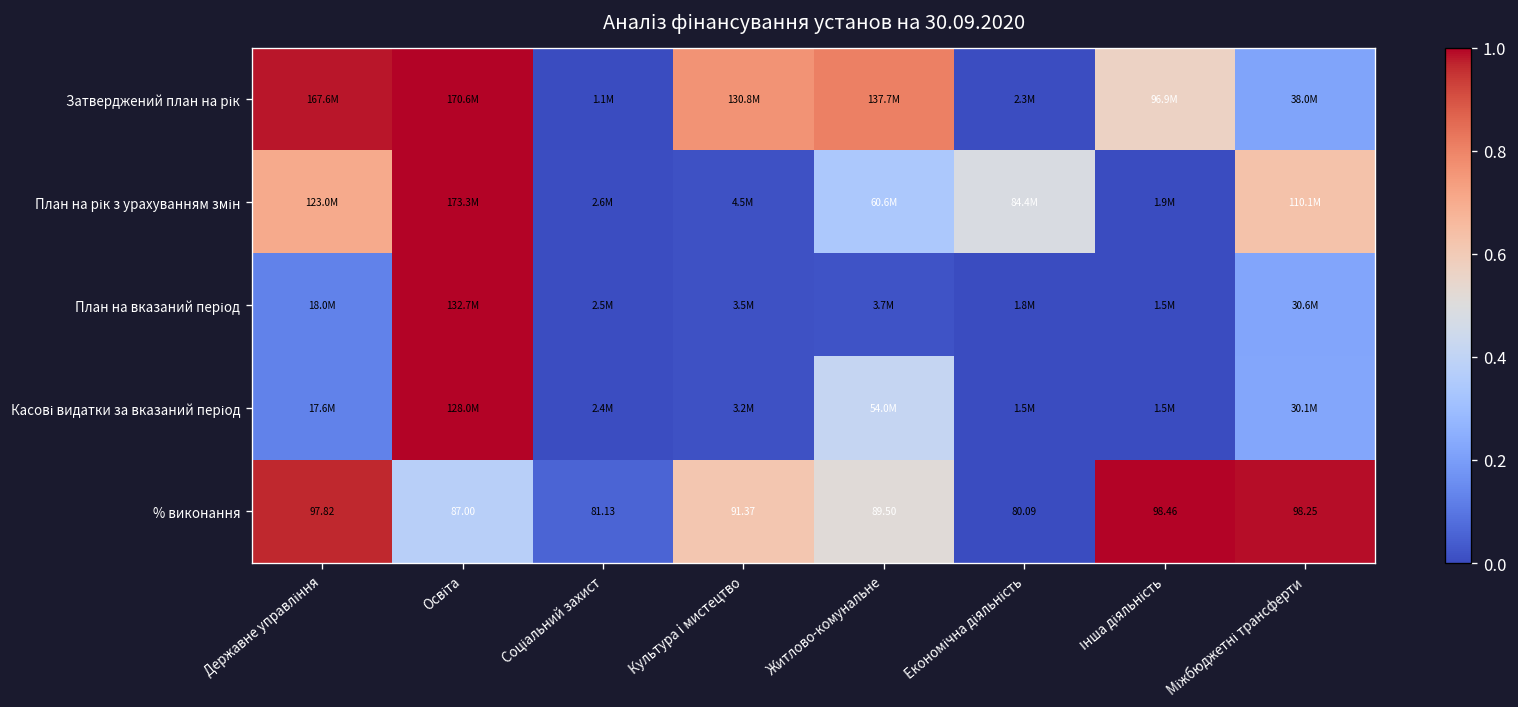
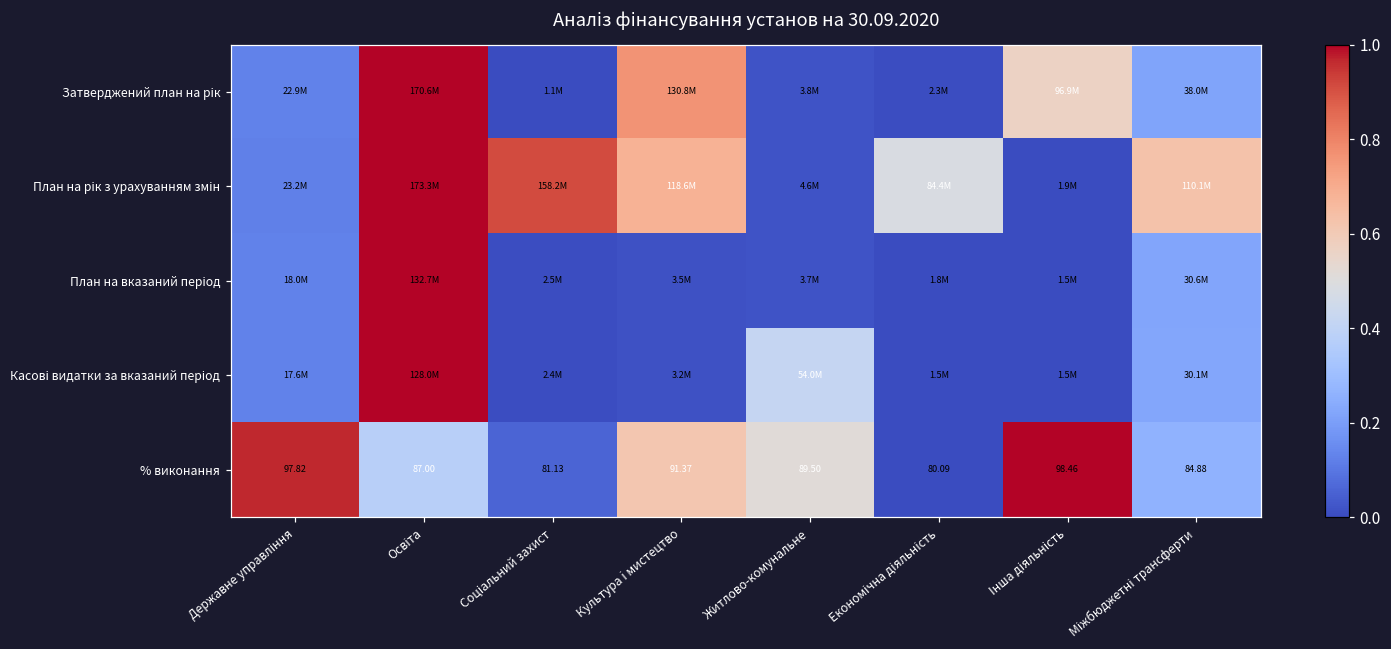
Затверджений план на рік, Державне управління: 167.6M -> 22.9M
Затверджений план на рік, Житлово-комунальне: 137.7M -> 3.8M
План на рік з урахуванням змін, Державне управління: 123.0M -> 23.2M
План на рік з урахуванням змін, Соціальний захист: 2.6M -> 158.2M
План на рік з урахуванням змін, Культура i мистецтво: 4.5M -> 118.6M
План на рік з урахуванням змін, Житлово-комунальне: 60.6M -> 4.6M
% виконання, Міжбюджетні трансферти: 98.25 -> 84.88
